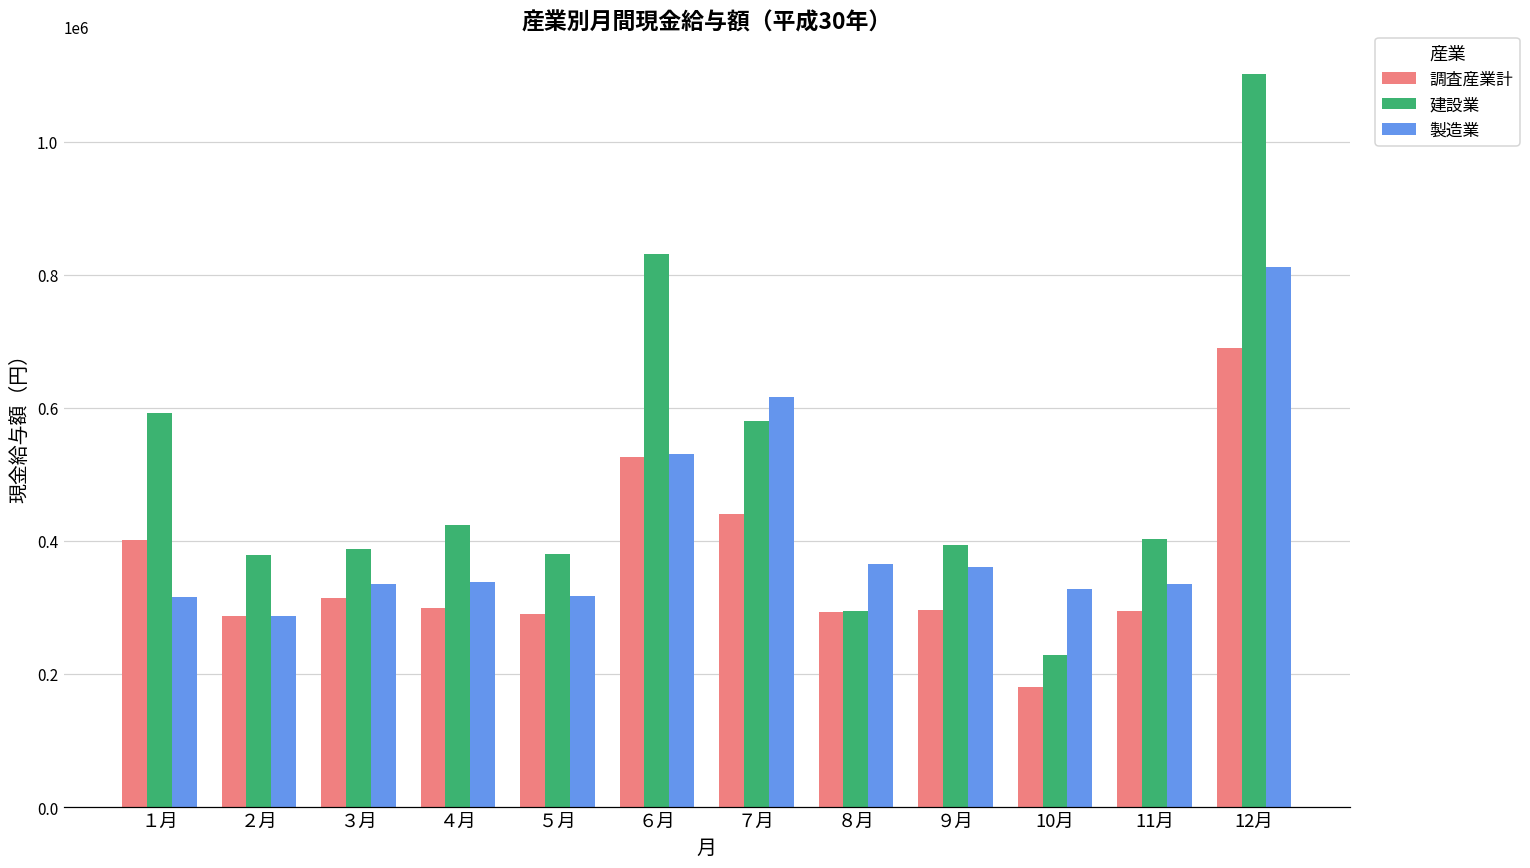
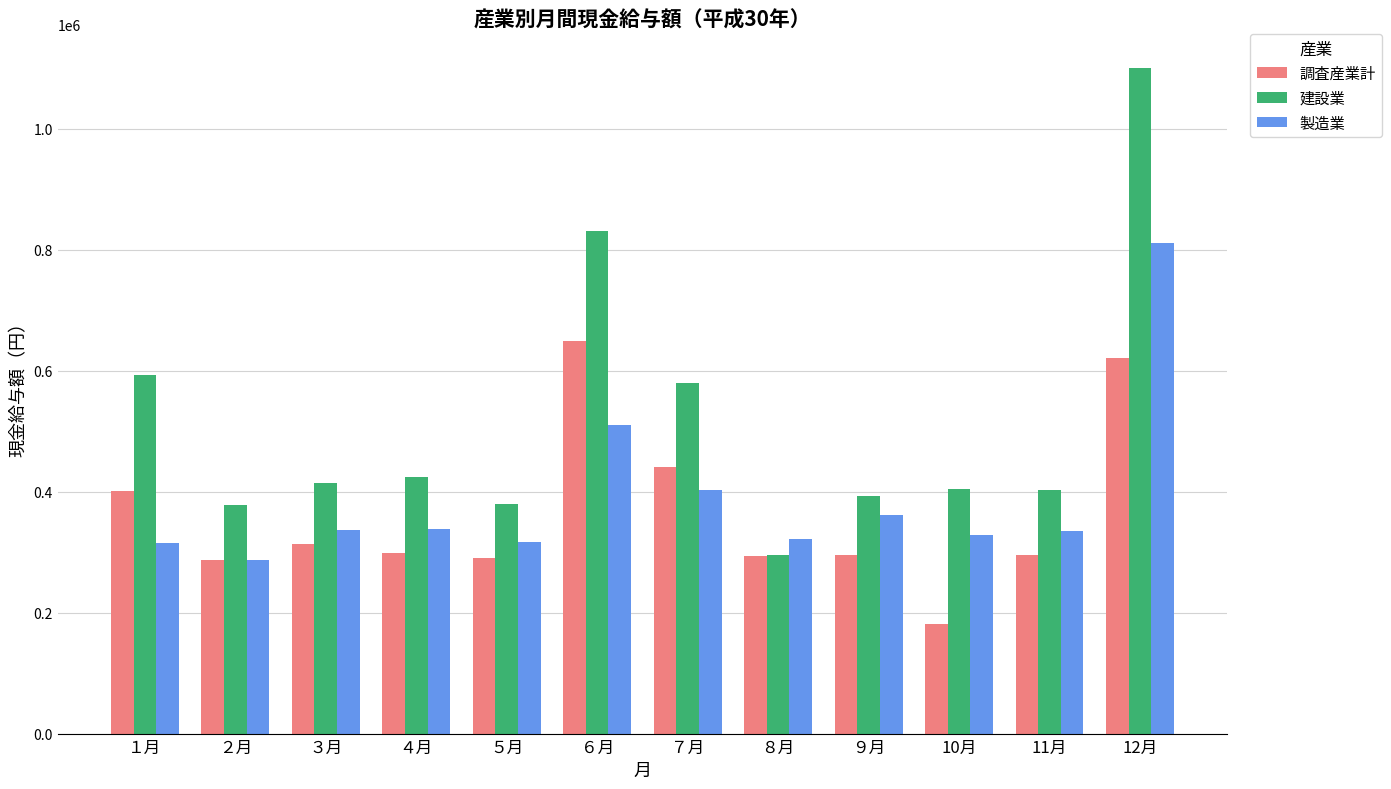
建設業, ３月: 390000 -> 410000
調査産業計, ６月: 530000 -> 650000
製造業, ６月: 530000 -> 510000
製造業, ７月: 620000 -> 400000
製造業, ８月: 360000 -> 320000
建設業, 10月: 230000 -> 400000
調査産業計, 12月: 690000 -> 620000
